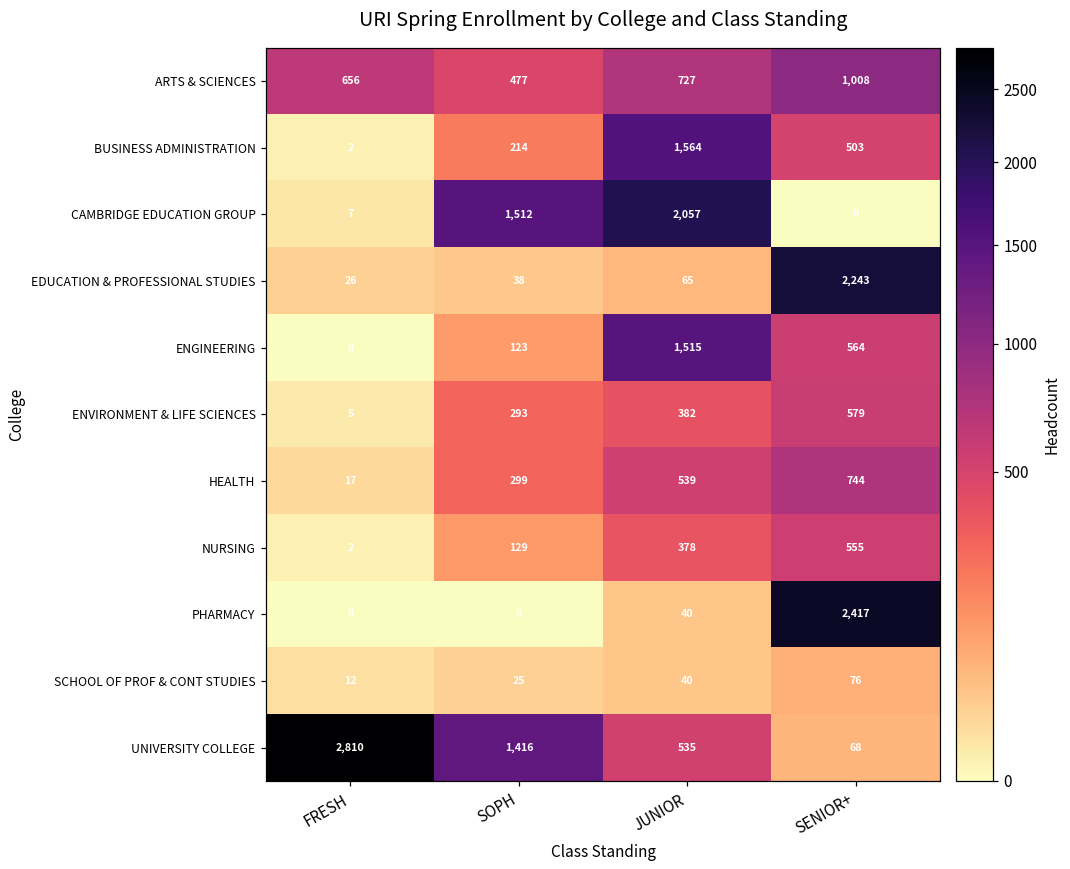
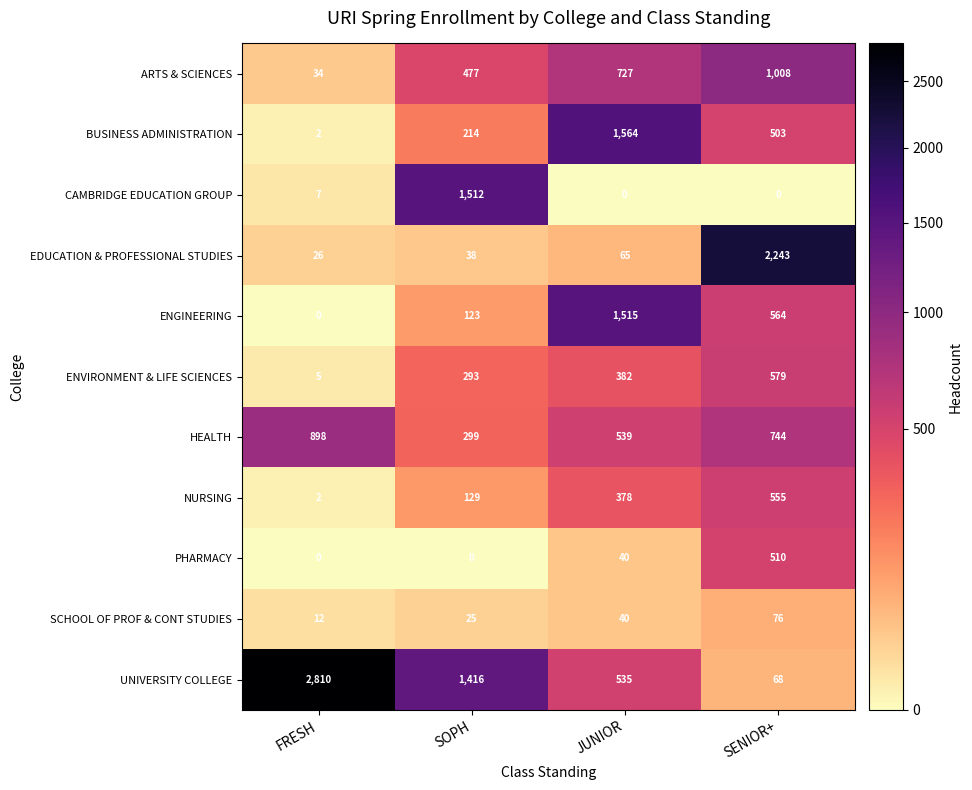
ARTS & SCIENCES, FRESH: 656 -> 34
CAMBRIDGE EDUCATION GROUP, JUNIOR: 2,057 -> 0
HEALTH, FRESH: 17 -> 898
PHARMACY, SENIOR+: 2,417 -> 510
